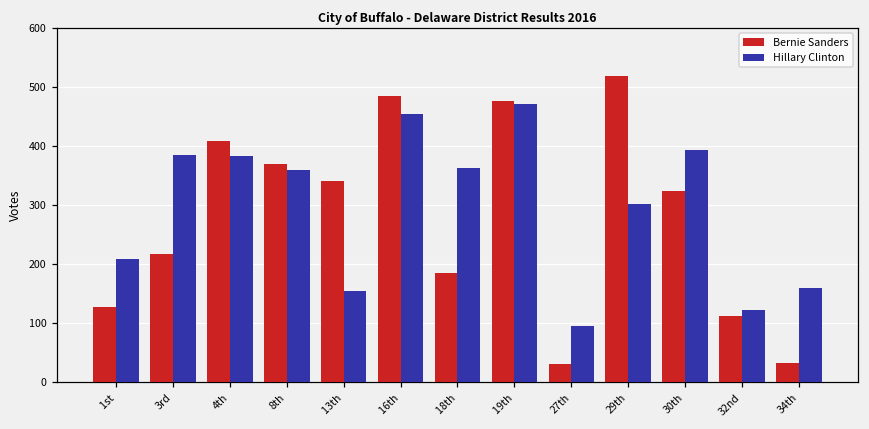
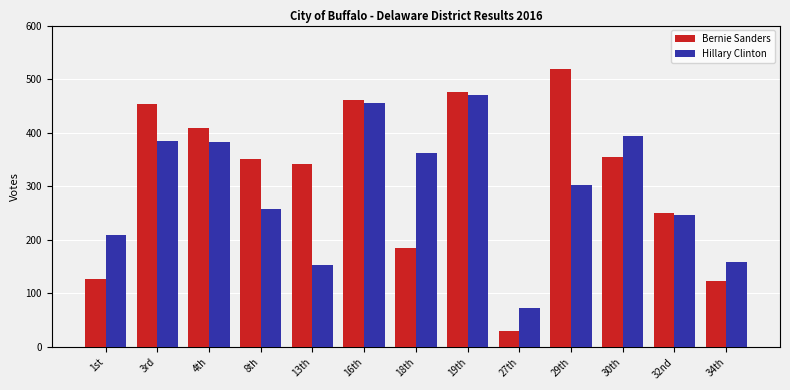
Bernie Sanders, 3rd: 220 -> 450
Bernie Sanders, 8th: 370 -> 350
Hillary Clinton, 8th: 360 -> 260
Bernie Sanders, 16th: 480 -> 460
Hillary Clinton, 27th: 90 -> 70
Bernie Sanders, 30th: 320 -> 360
Bernie Sanders, 32nd: 110 -> 250
Hillary Clinton, 32nd: 120 -> 250
Bernie Sanders, 34th: 30 -> 120
